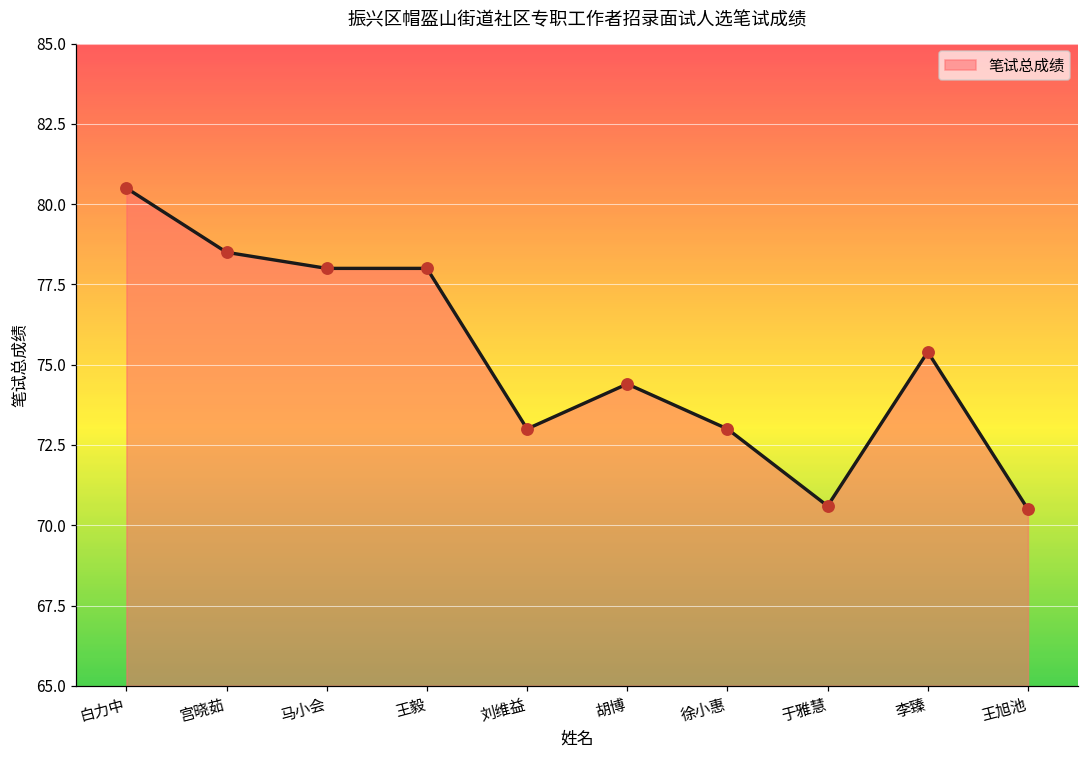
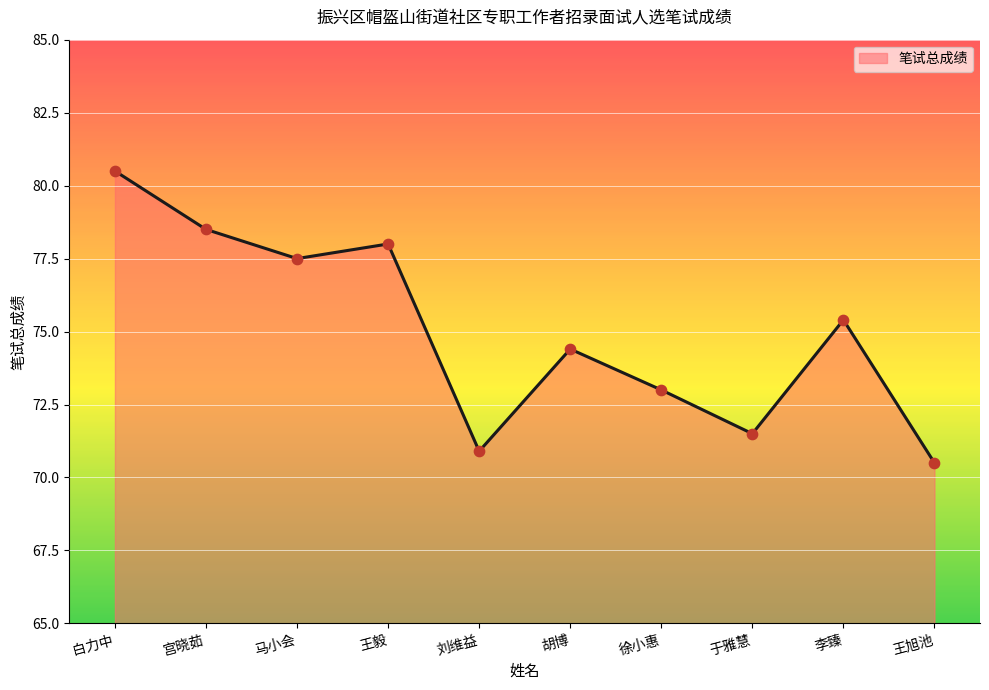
马小会: 78.0 -> 77.5
刘维益: 73.0 -> 70.9
于雅慧: 70.6 -> 71.5
